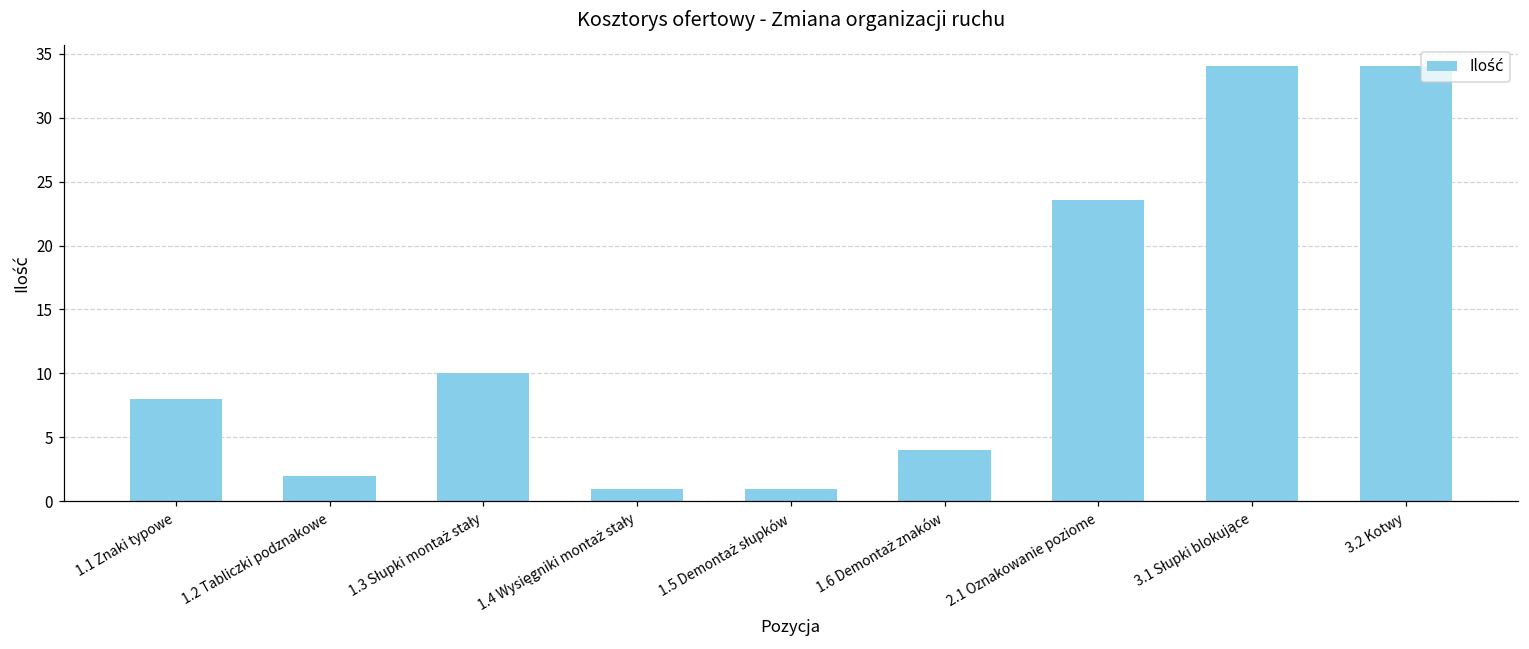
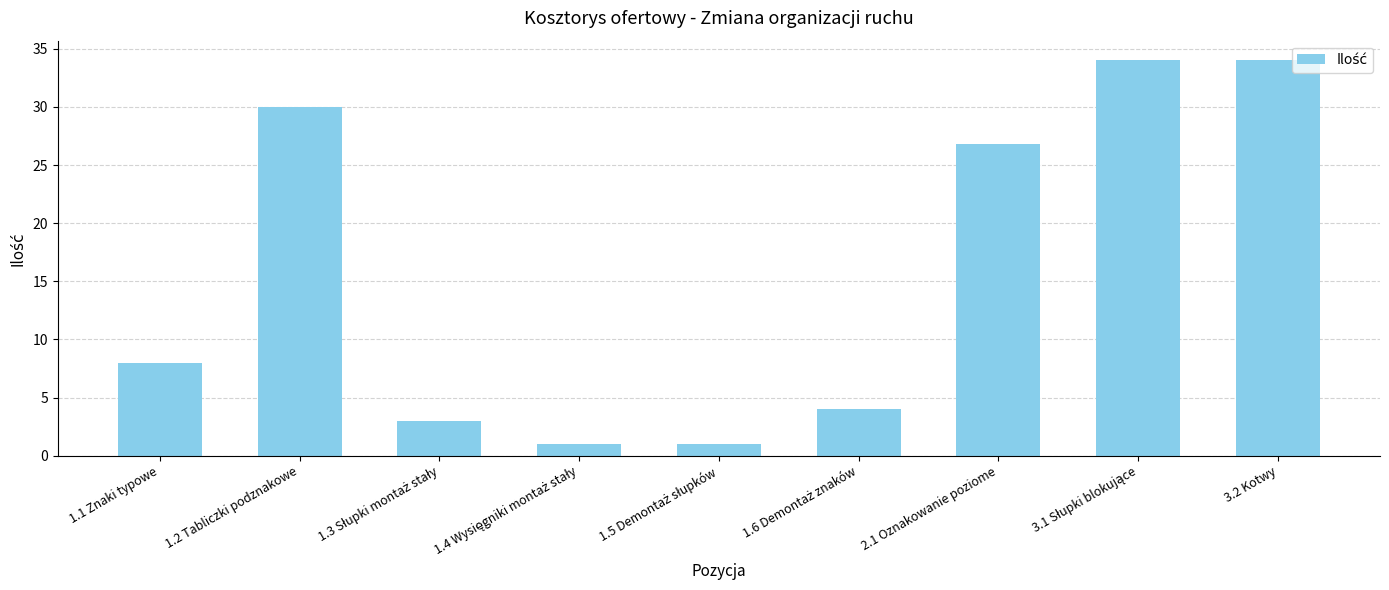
1.2 Tabliczki podznakowe: 2 -> 30
1.3 Słupki montaż stały: 10 -> 3
2.1 Oznakowanie poziome: 23.6 -> 26.8
